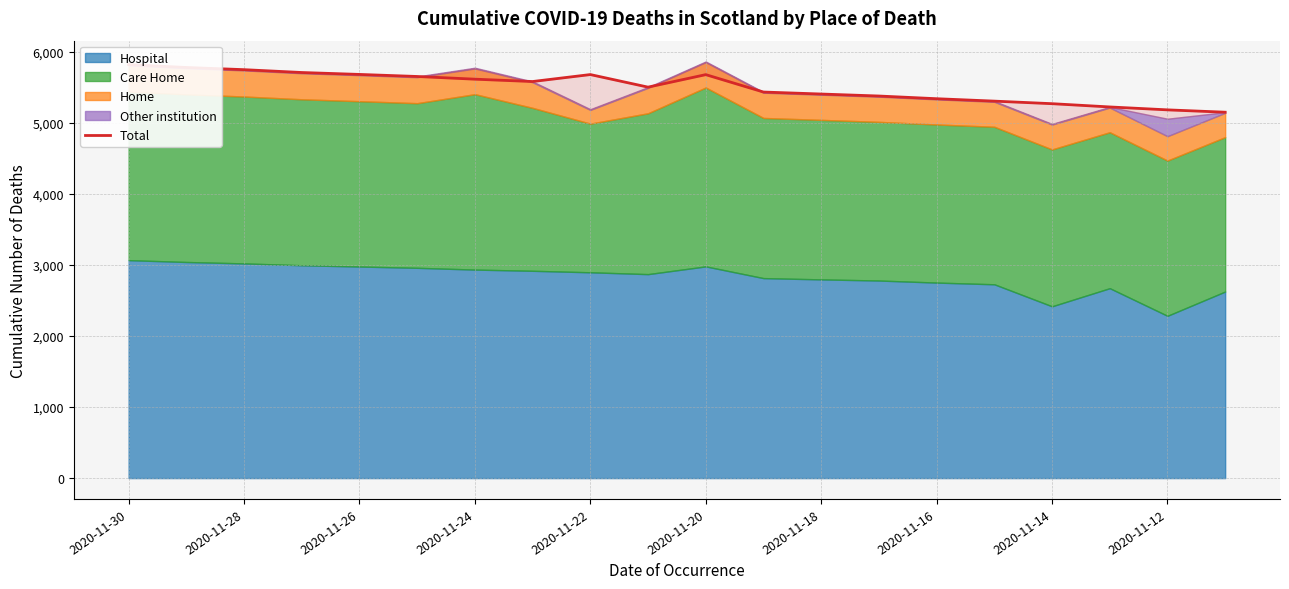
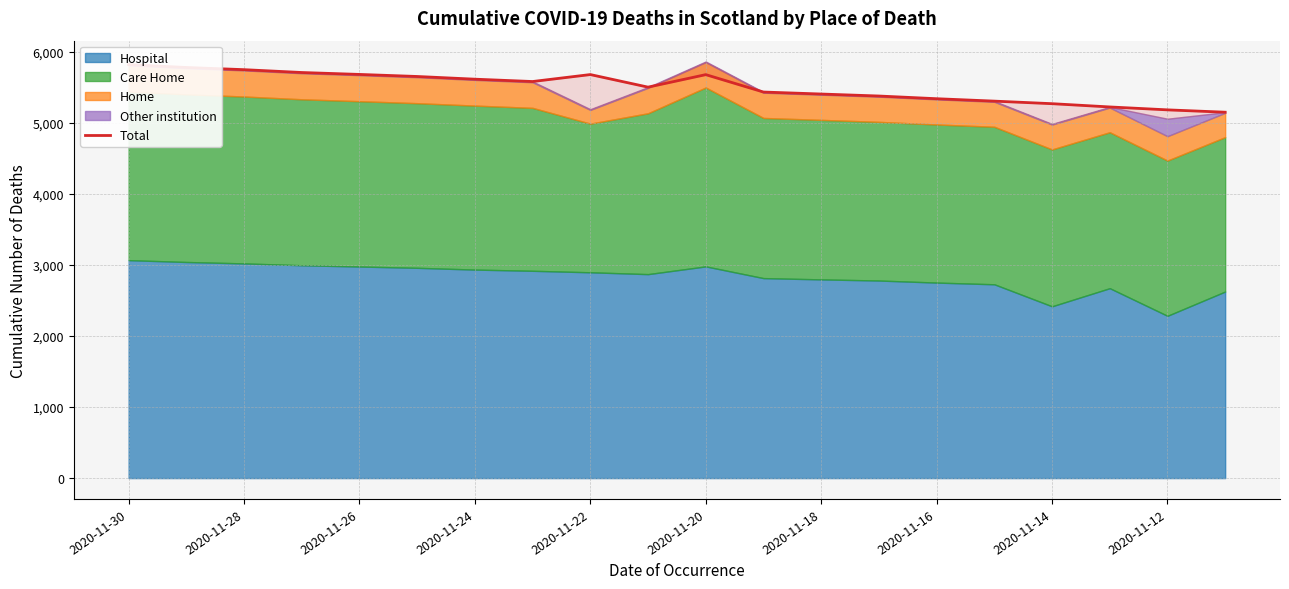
Care Home, 2020-11-24: 2,500 -> 2,300
